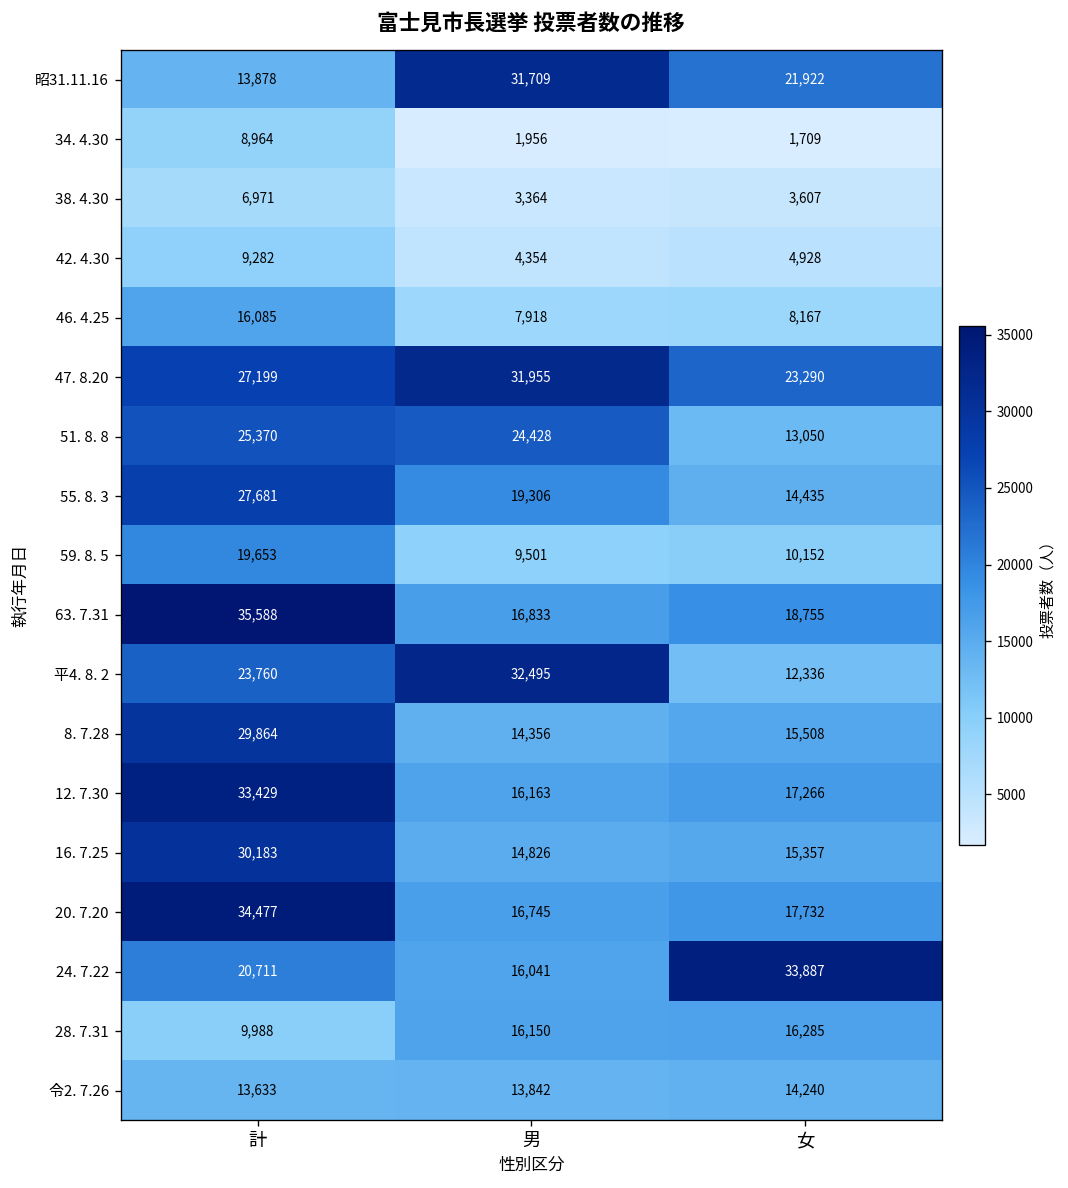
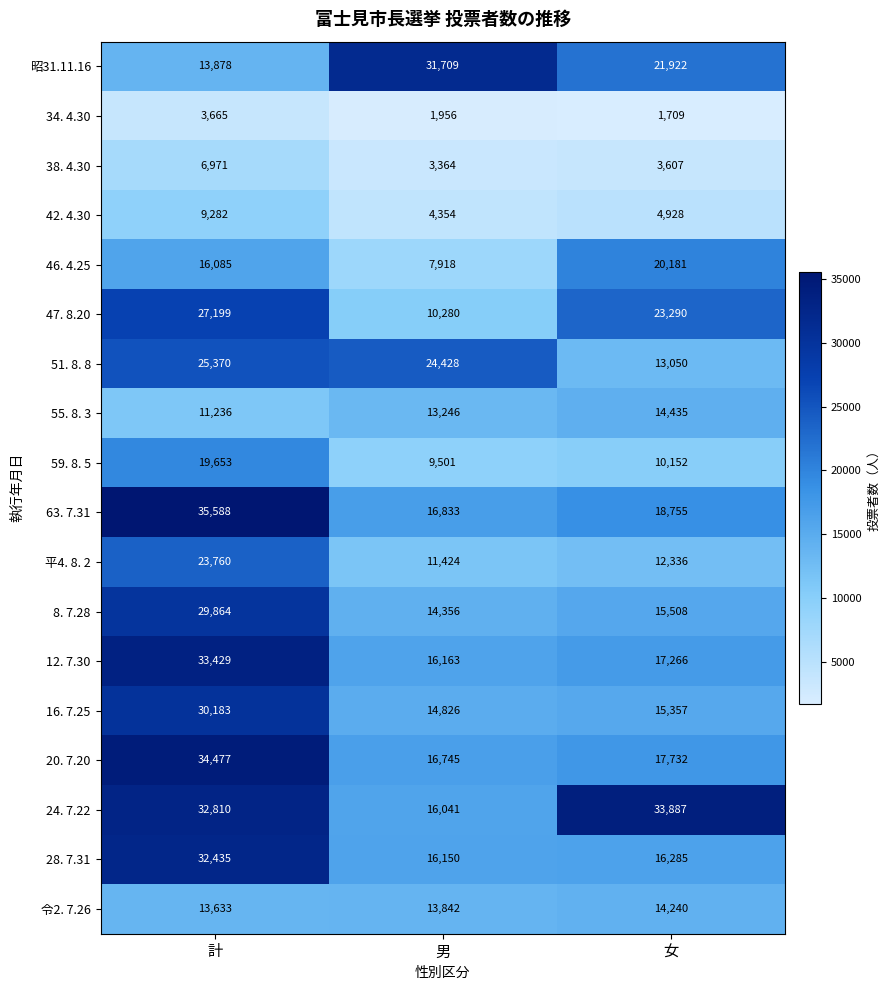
34. 4.30, 計: 8,964 -> 3,665
46. 4.25, 女: 8,167 -> 20,181
47. 8.20, 男: 31,955 -> 10,280
55. 8. 3, 計: 27,681 -> 11,236
55. 8. 3, 男: 19,306 -> 13,246
平4. 8. 2, 男: 32,495 -> 11,424
24. 7.22, 計: 20,711 -> 32,810
28. 7.31, 計: 9,988 -> 32,435
